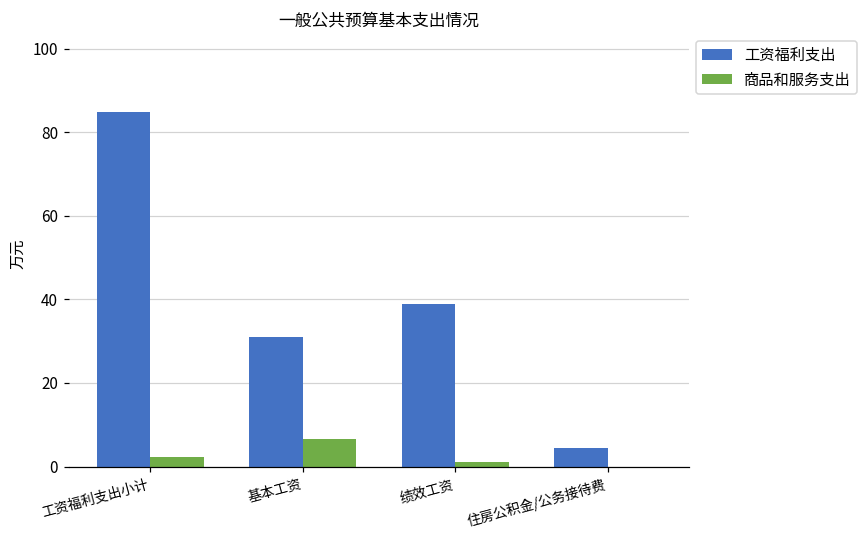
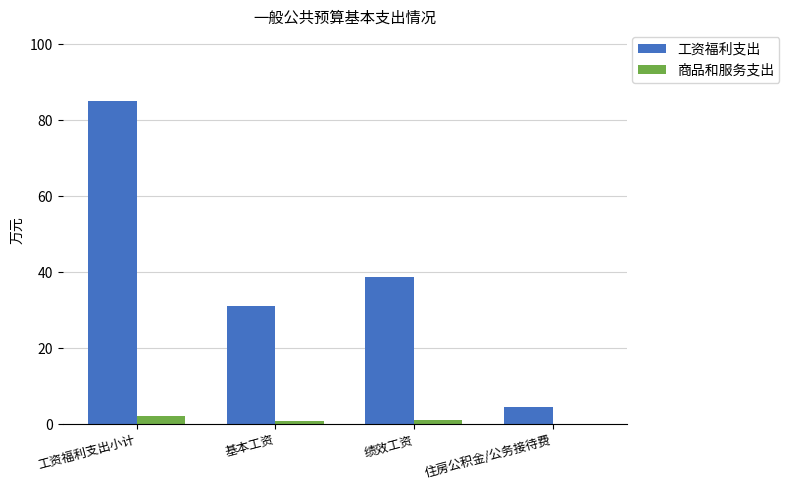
商品和服务支出, 基本工资: 7 -> 1
